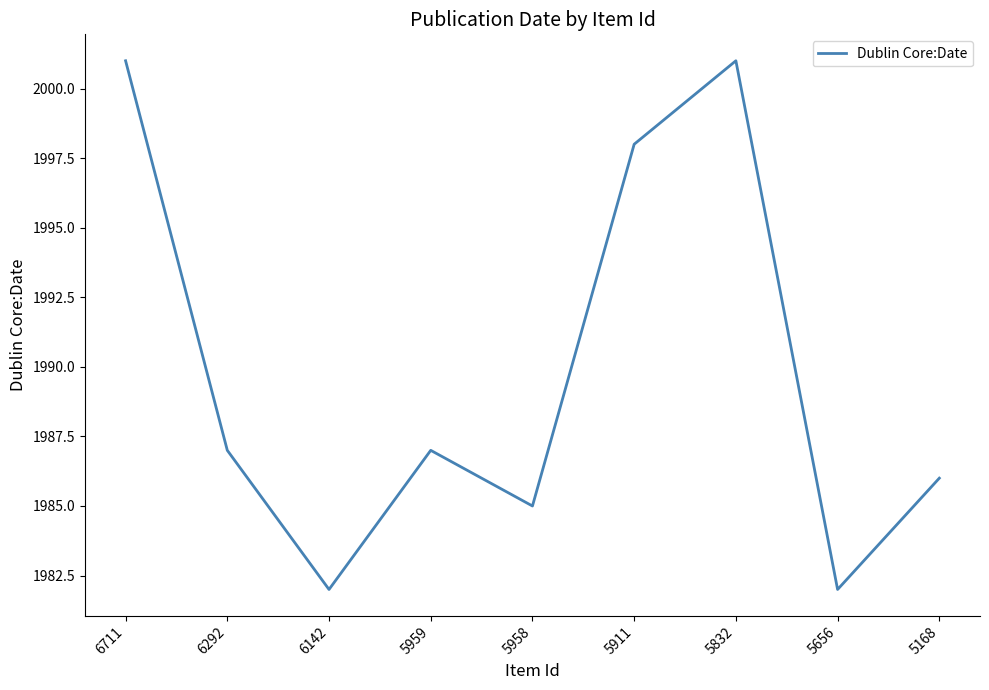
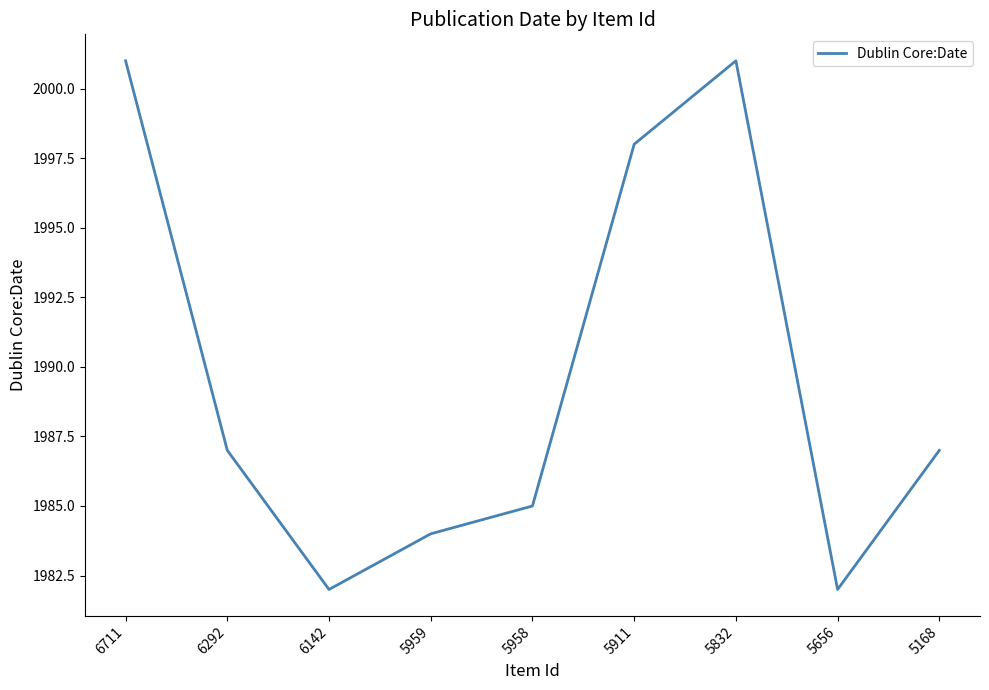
5959: 1987 -> 1984
5168: 1986 -> 1987
